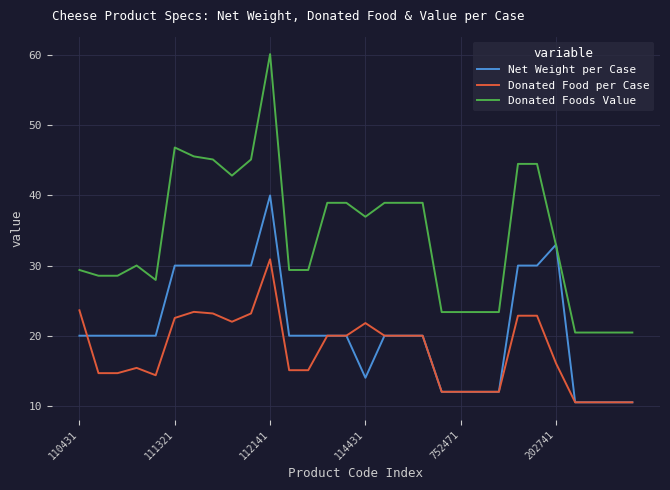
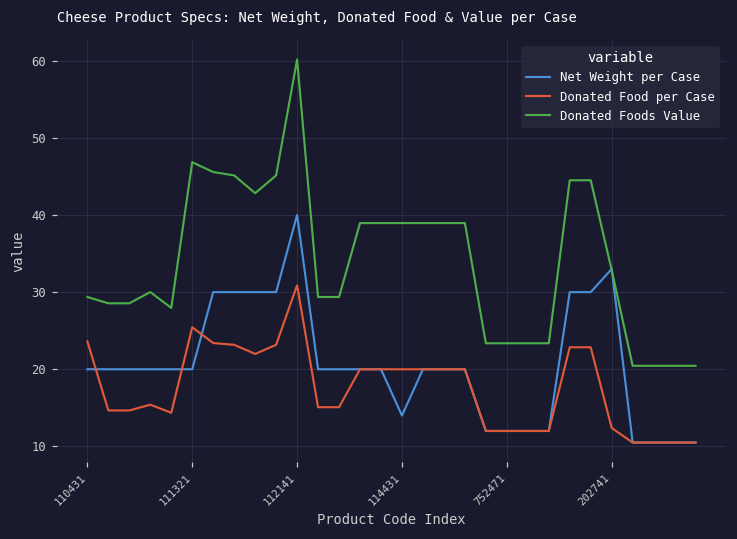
Net Weight per Case, 111321: 30 -> 20
Donated Food per Case, 111321: 23 -> 25
Donated Food per Case, 114431: 22 -> 20
Donated Foods Value, 114431: 37 -> 39
Donated Food per Case, 202741: 16 -> 12
